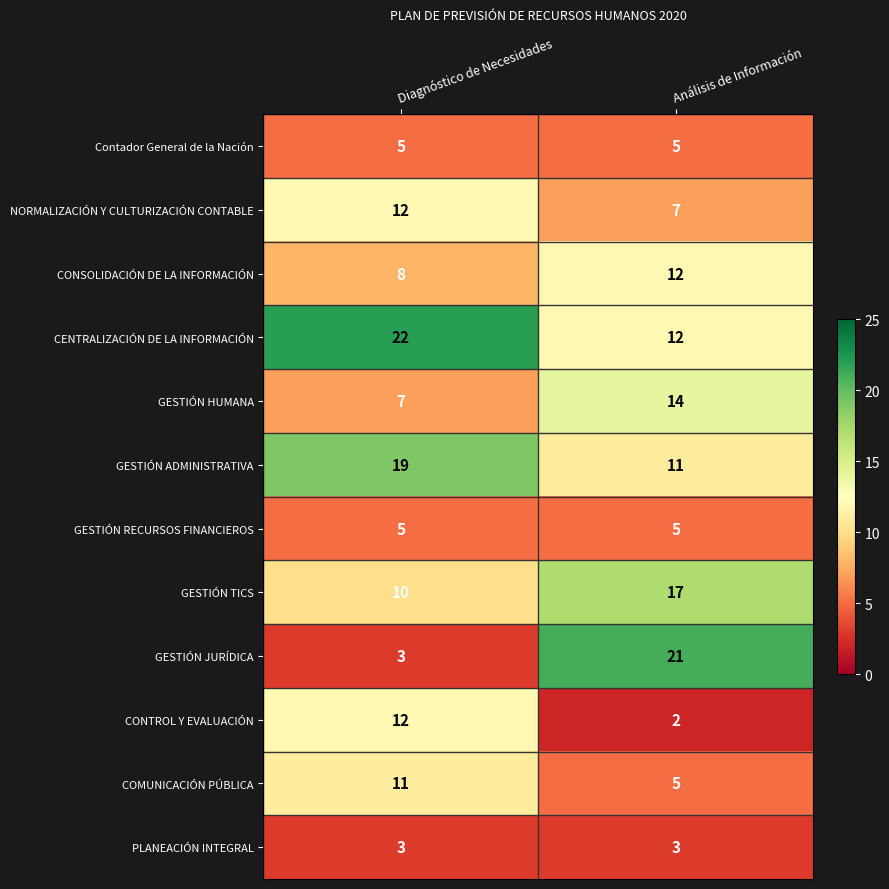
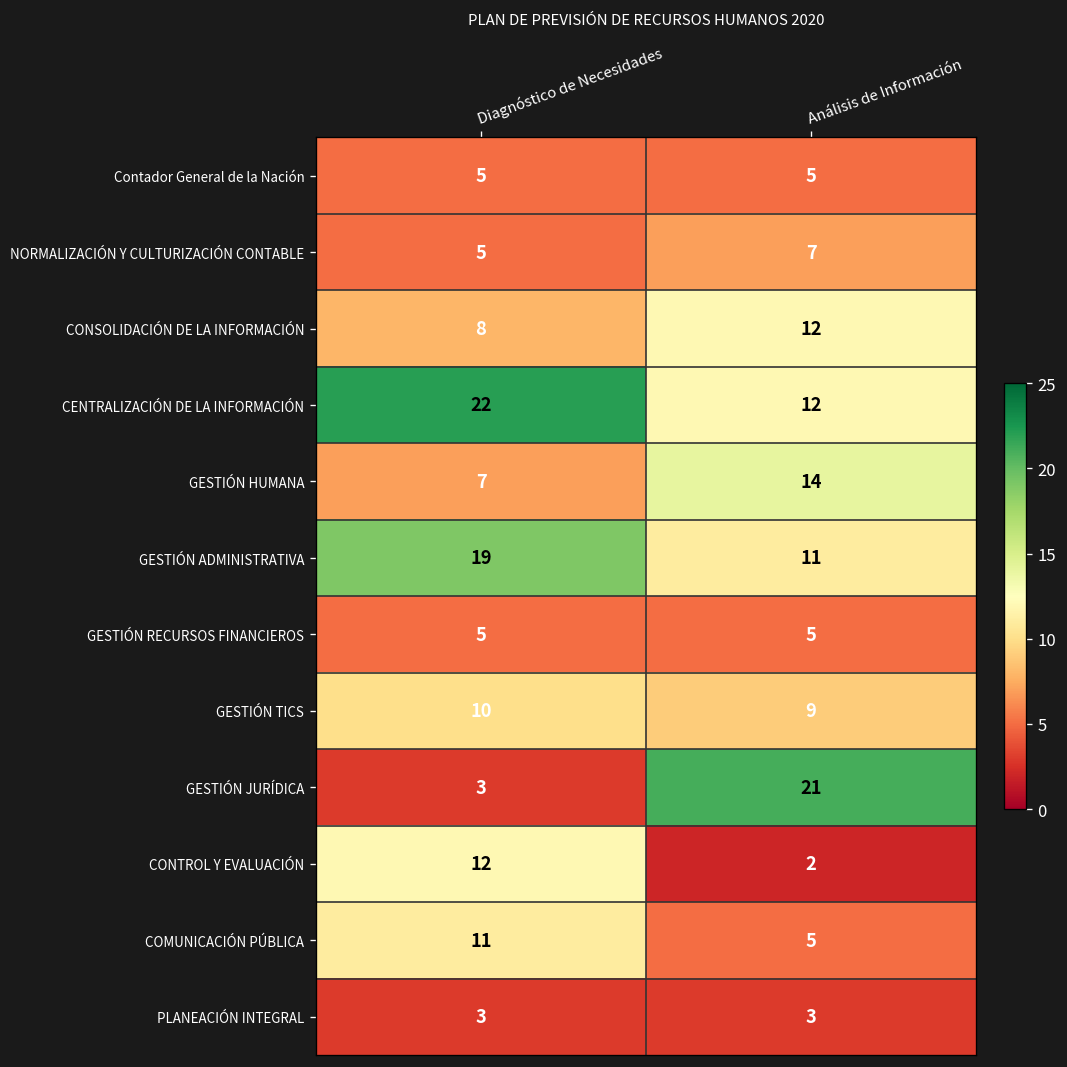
NORMALIZACIÓN Y CULTURIZACIÓN CONTABLE, Diagnóstico de Necesidades: 12 -> 5
GESTIÓN TICS, Análisis de Información: 17 -> 9
